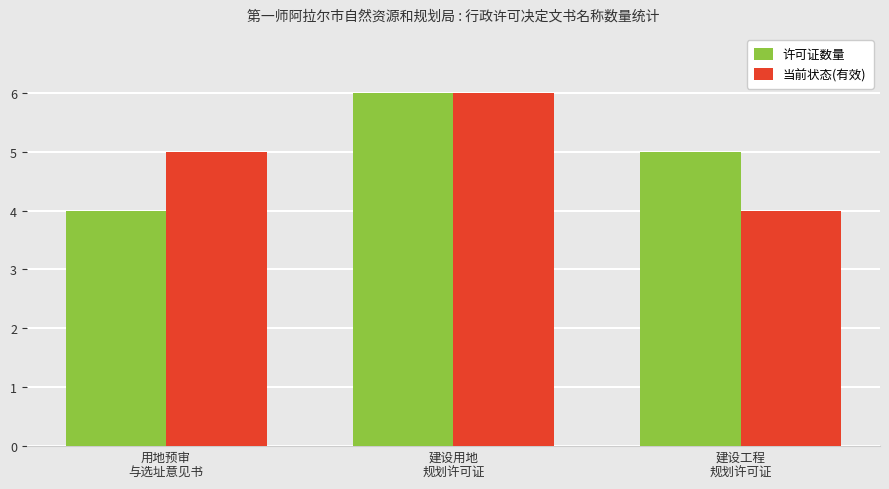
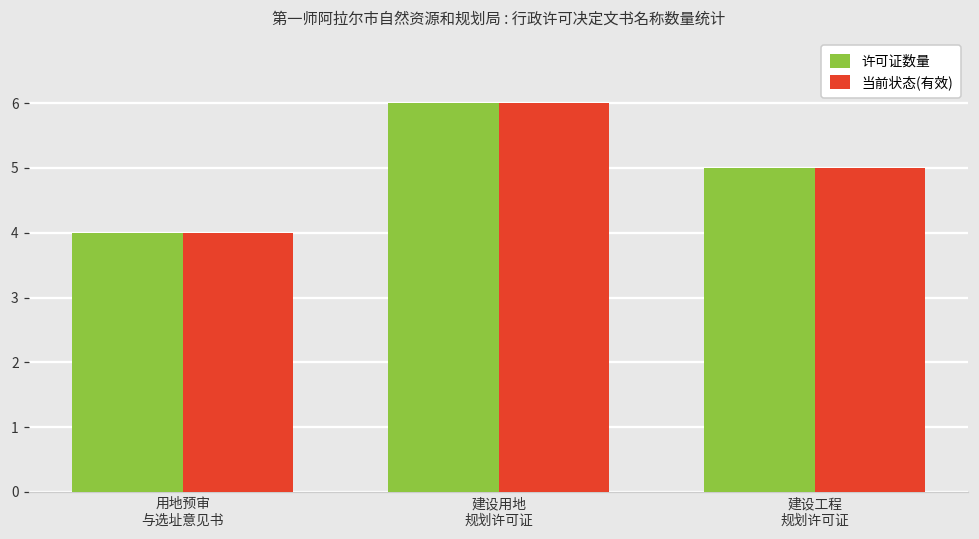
当前状态(有效), 用地预审 与选址意见书: 5 -> 4
当前状态(有效), 建设工程 规划许可证: 4 -> 5
